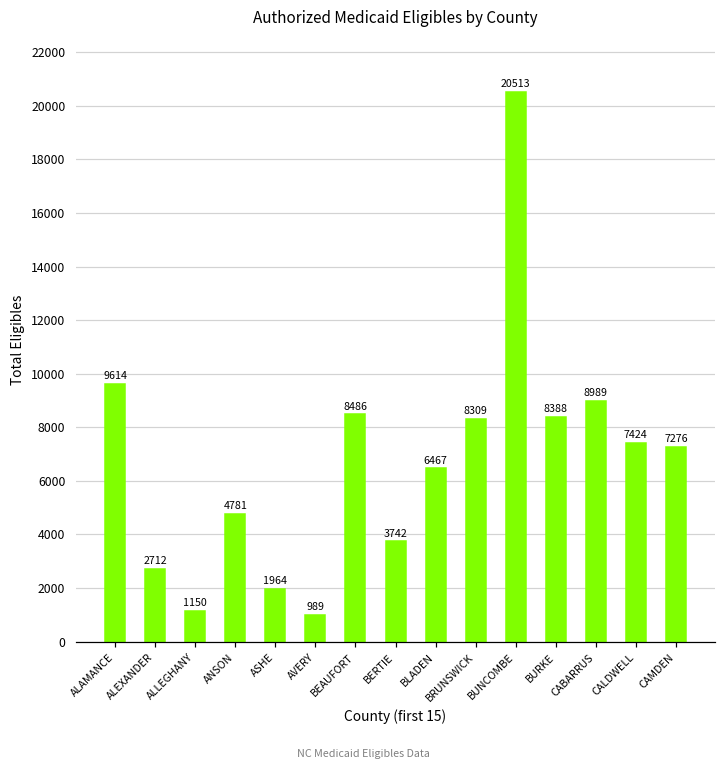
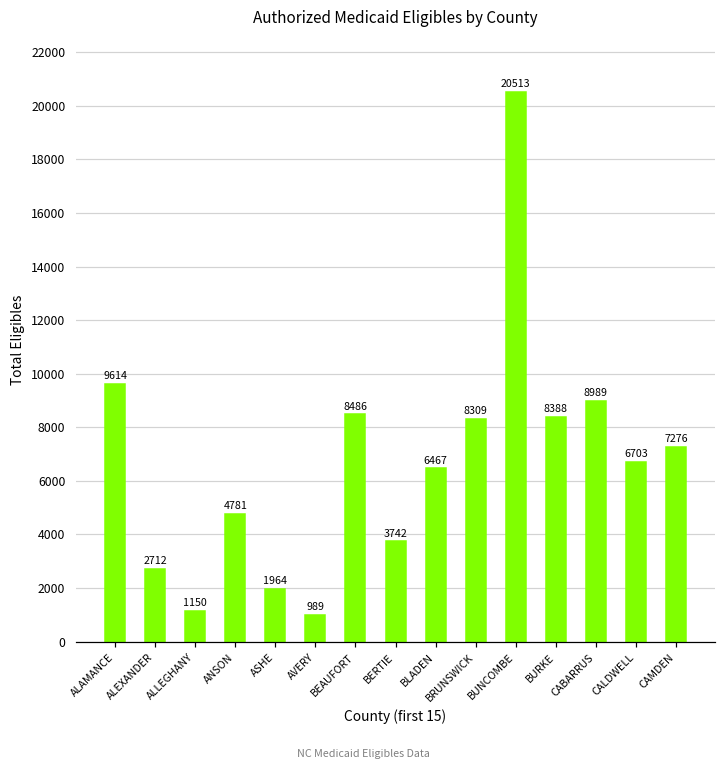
CALDWELL: 7424 -> 6703
